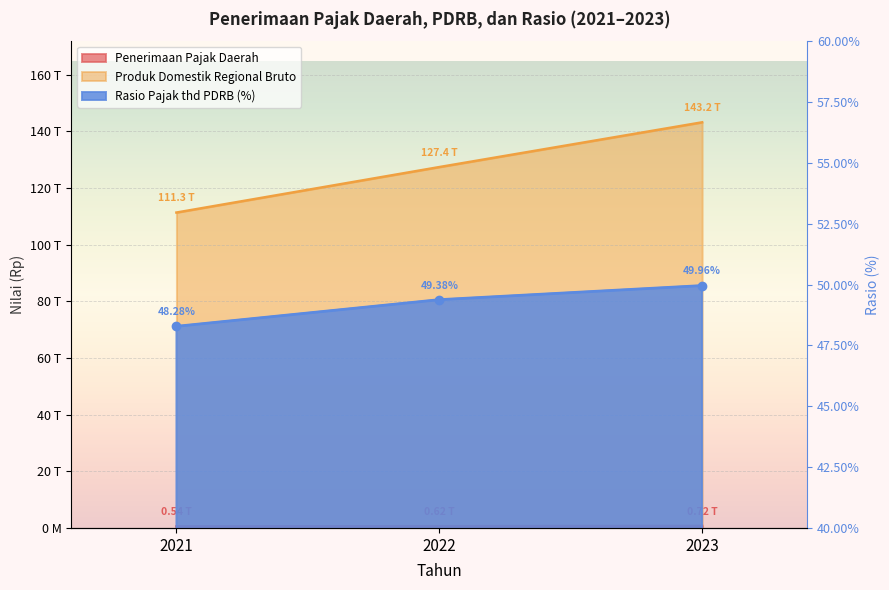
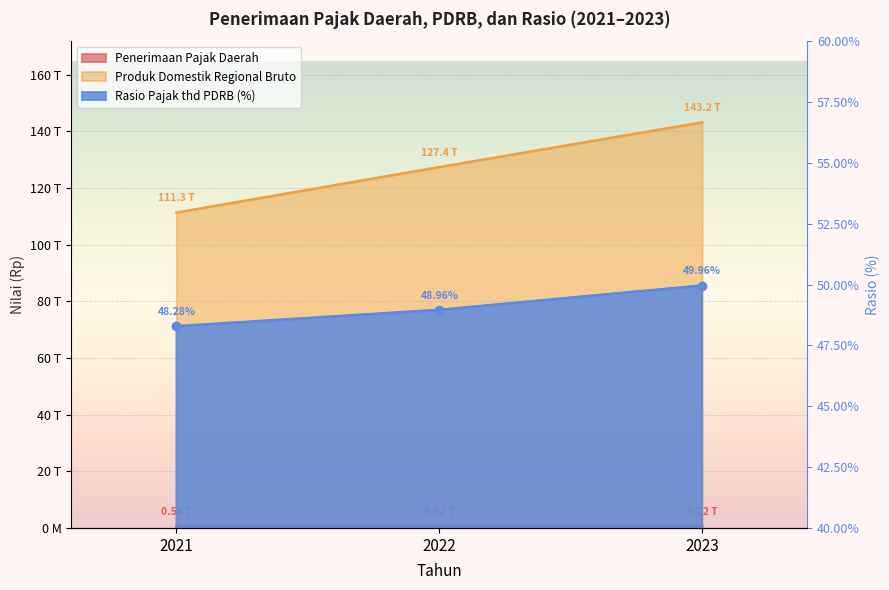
Rasio Pajak thd PDRB (%), 2022: 49.38% -> 48.96%
